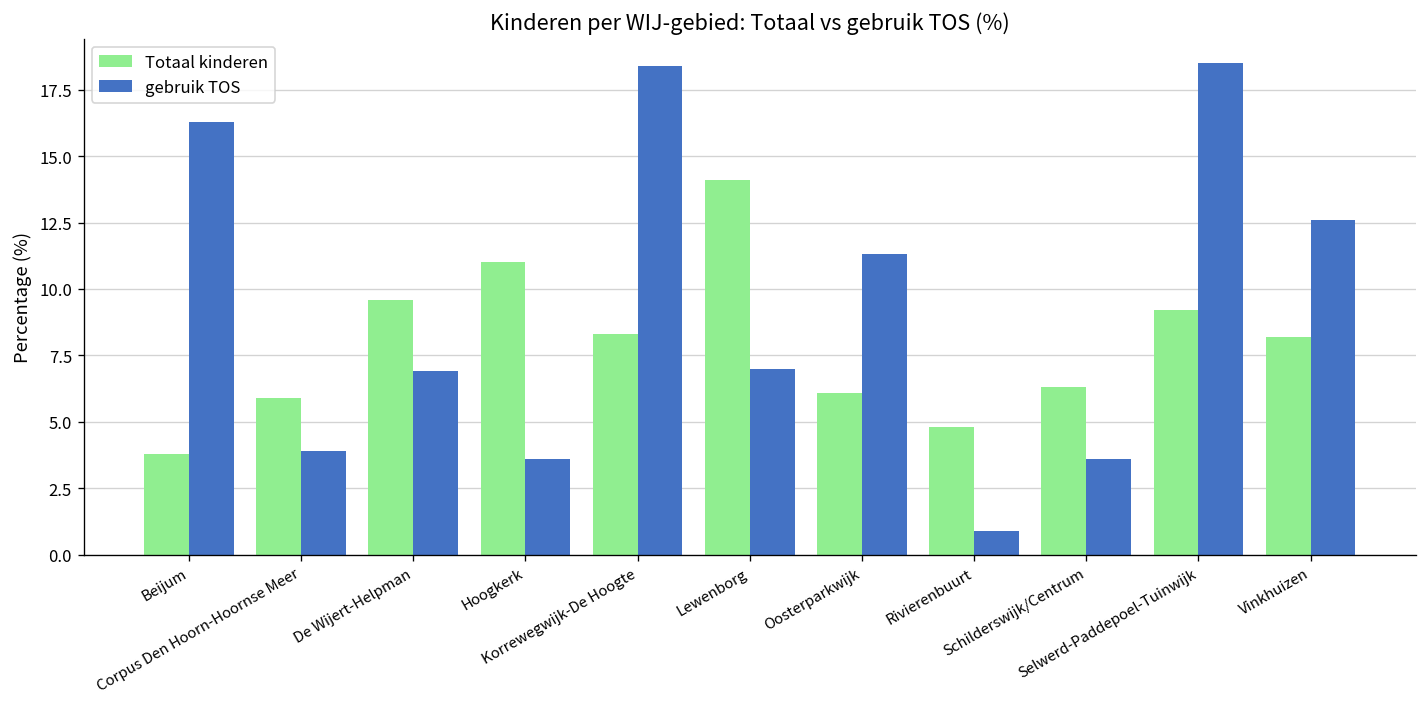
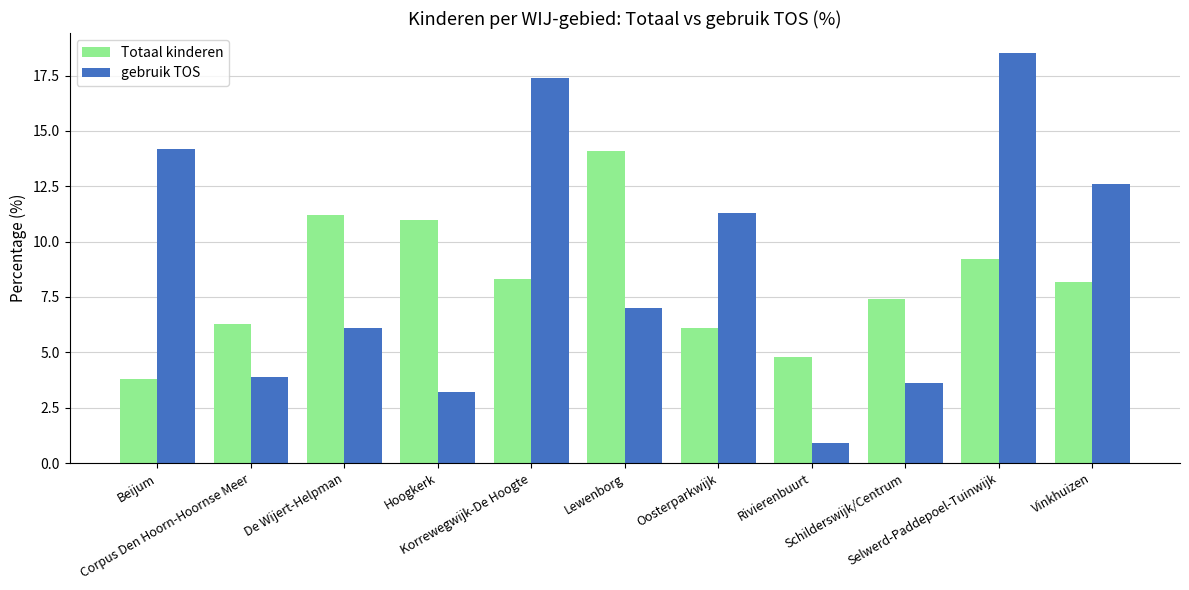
gebruik TOS, Beijum: 16.3 -> 14.2
Totaal kinderen, Corpus Den Hoorn-Hoornse Meer: 5.9 -> 6.3
Totaal kinderen, De Wijert-Helpman: 9.6 -> 11.2
gebruik TOS, De Wijert-Helpman: 6.9 -> 6.1
gebruik TOS, Hoogkerk: 3.6 -> 3.2
gebruik TOS, Korrewegwijk-De Hoogte: 18.4 -> 17.4
Totaal kinderen, Schilderswijk/Centrum: 6.3 -> 7.4
